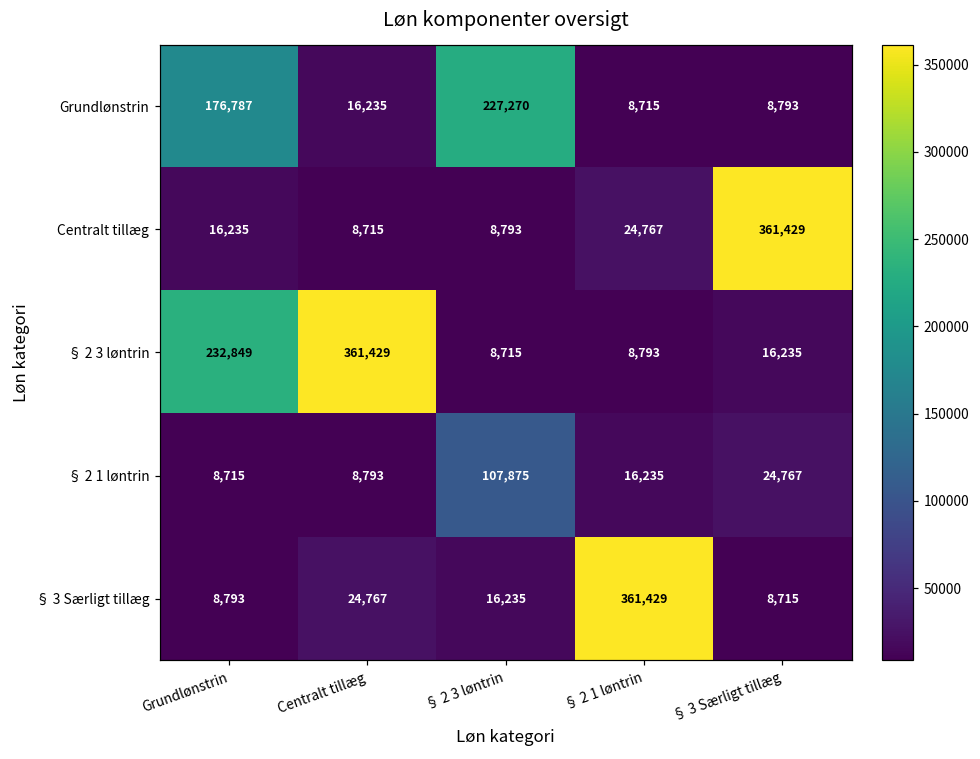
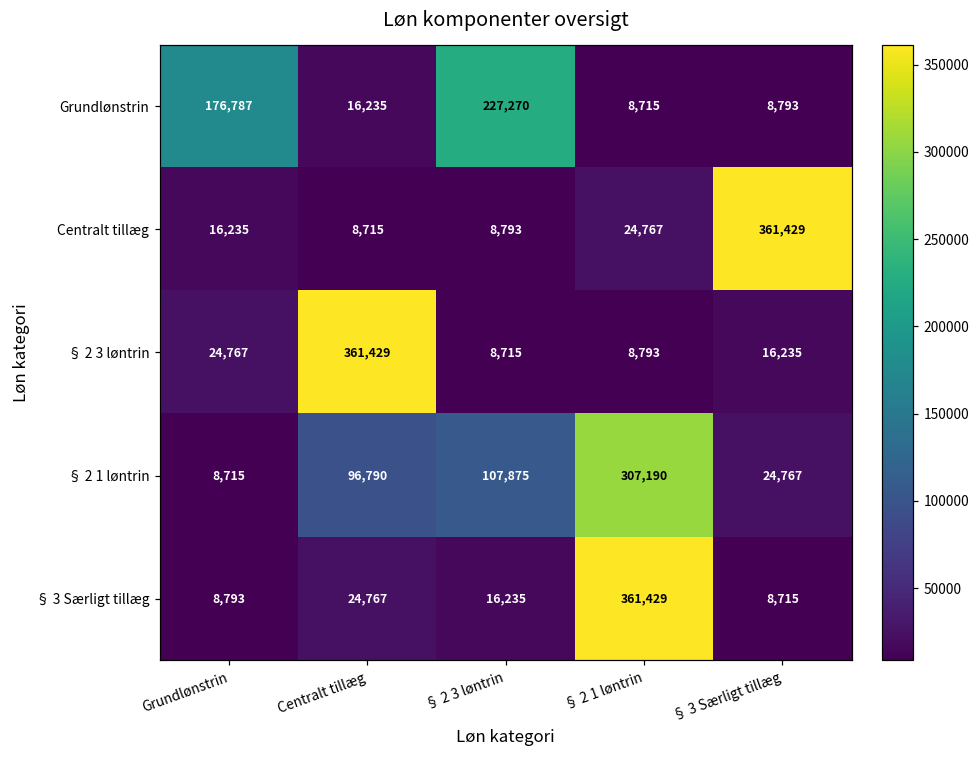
§ 2 3 løntrin, Grundlønstrin: 232,849 -> 24,767
§ 2 1 løntrin, Centralt tillæg: 8,793 -> 96,790
§ 2 1 løntrin, § 2 1 løntrin: 16,235 -> 307,190
